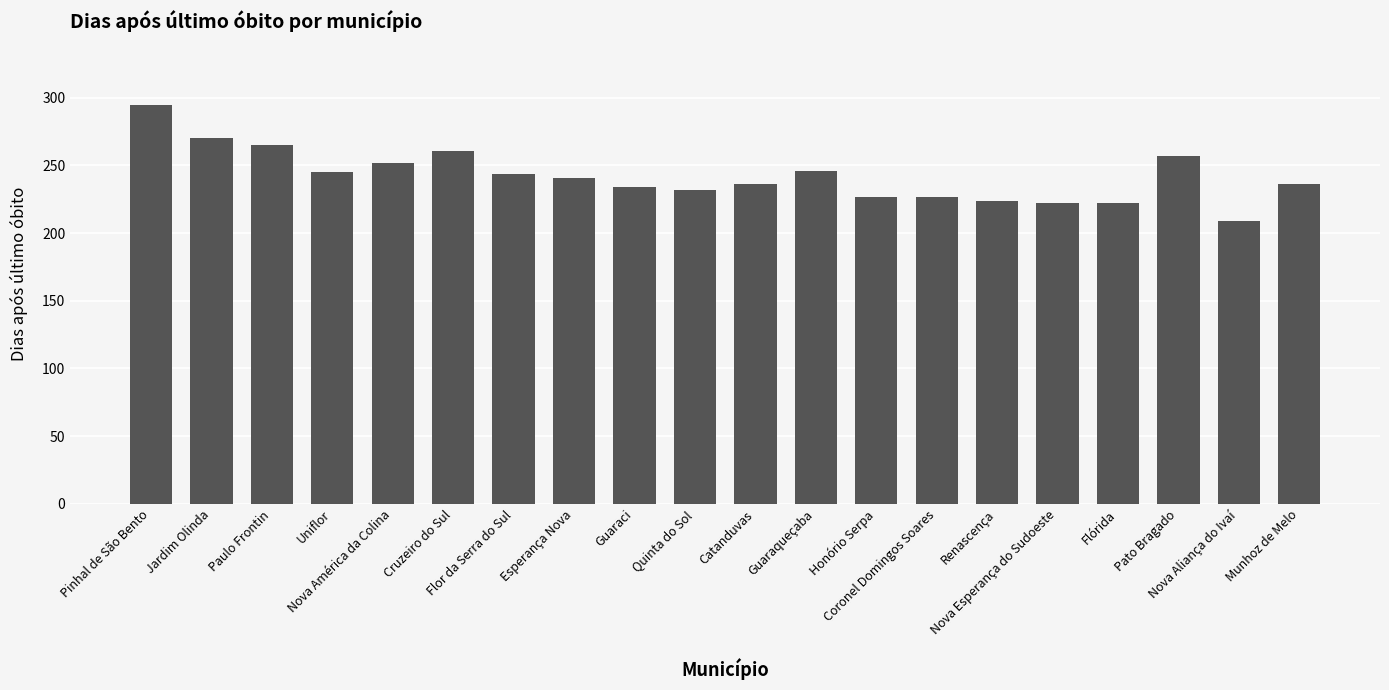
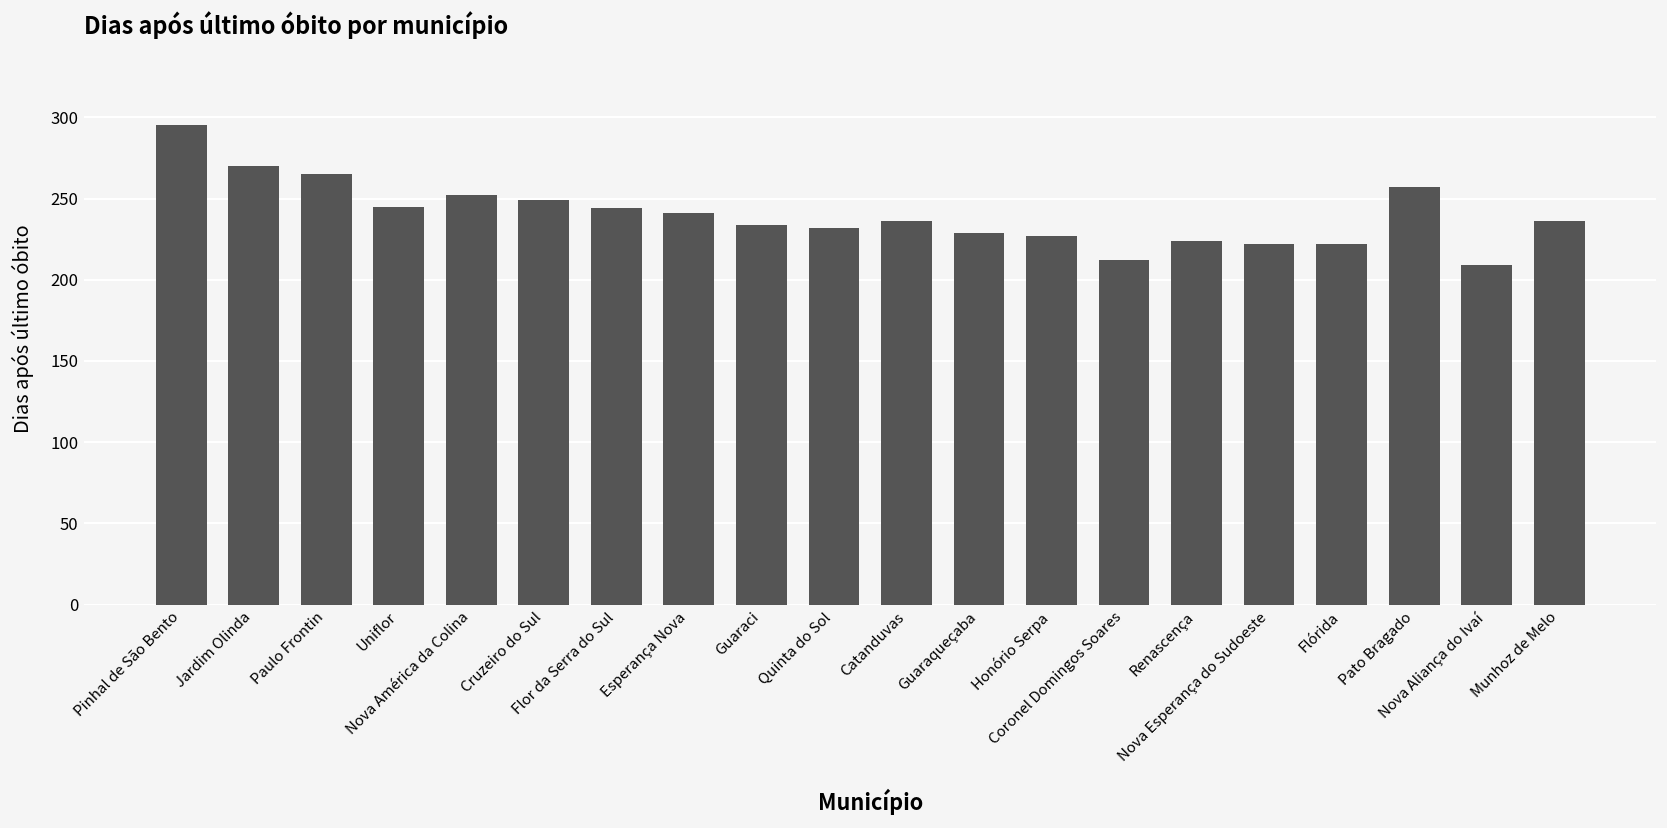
Cruzeiro do Sul: 261 -> 249
Guaraqueçaba: 246 -> 229
Coronel Domingos Soares: 227 -> 212
